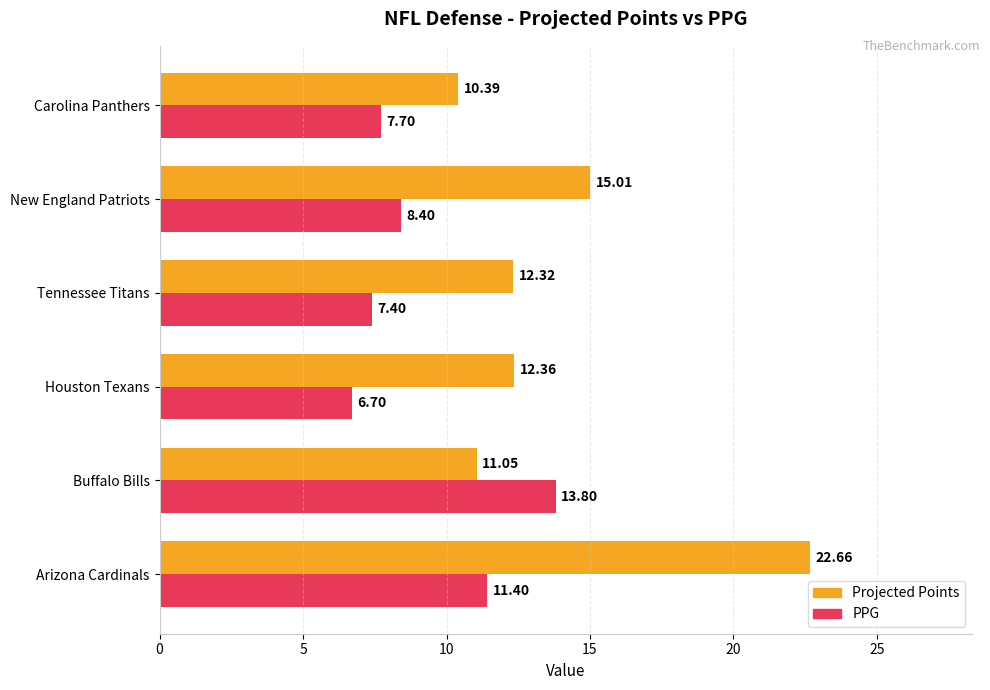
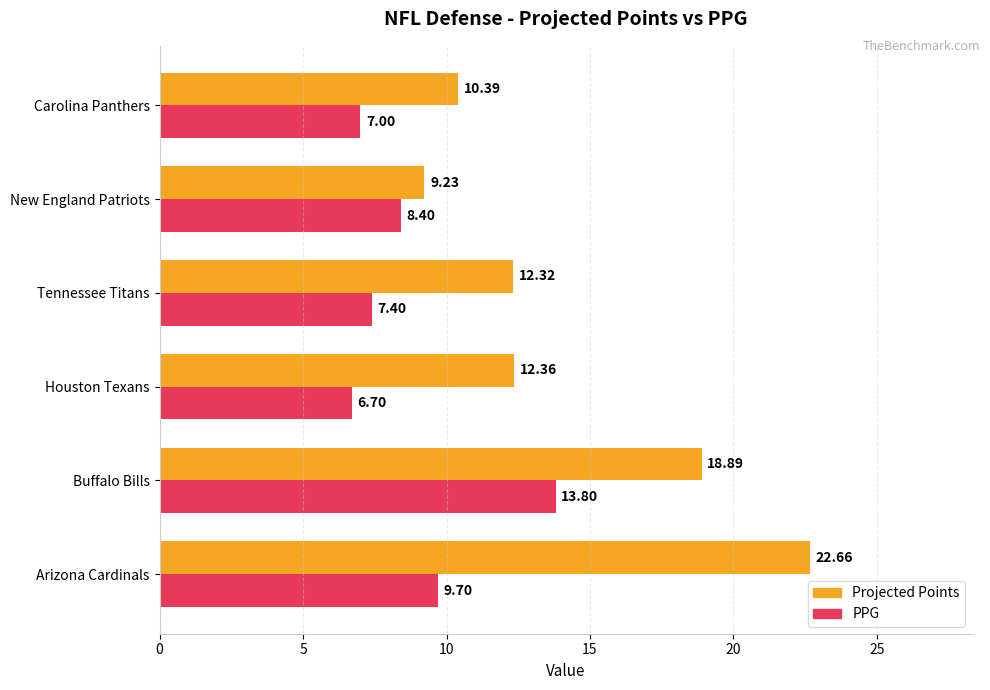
PPG, Carolina Panthers: 7.70 -> 7.00
Projected Points, New England Patriots: 15.01 -> 9.23
Projected Points, Buffalo Bills: 11.05 -> 18.89
PPG, Arizona Cardinals: 11.40 -> 9.70
